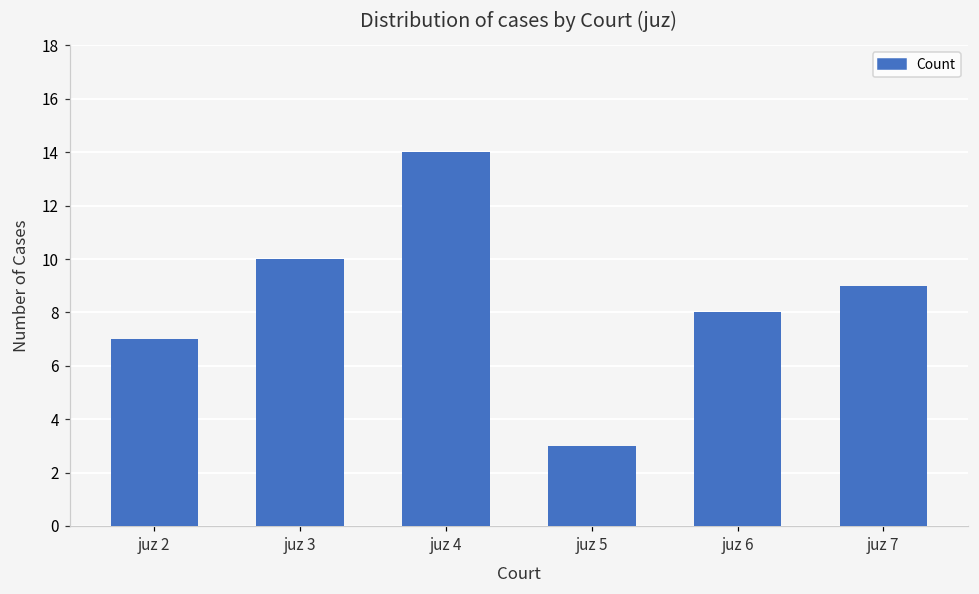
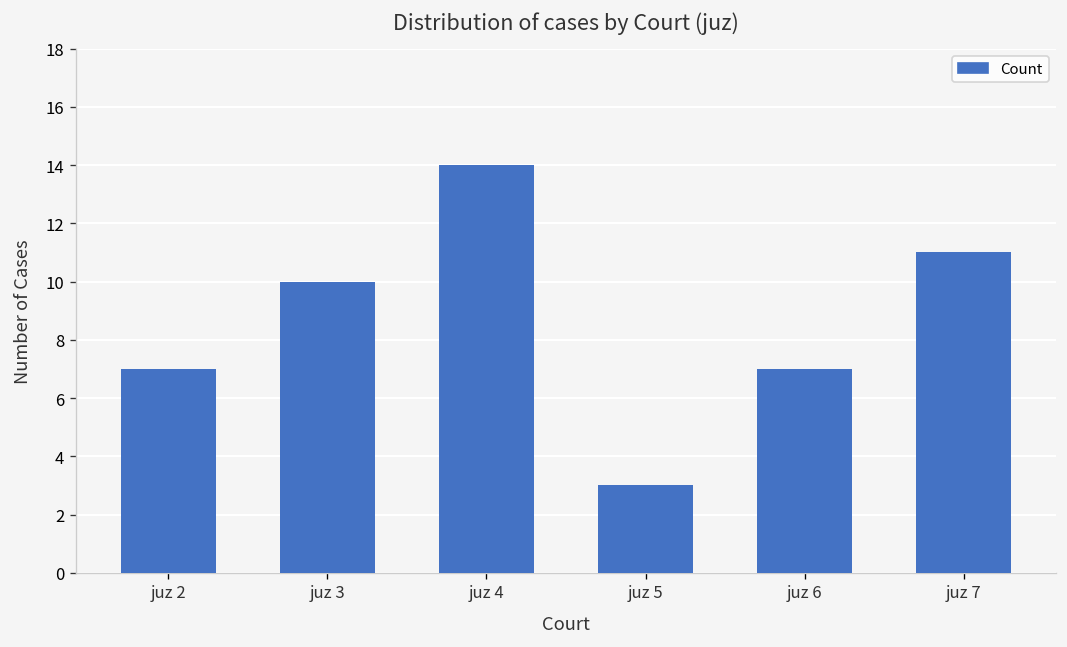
juz 6: 8 -> 7
juz 7: 9 -> 11
